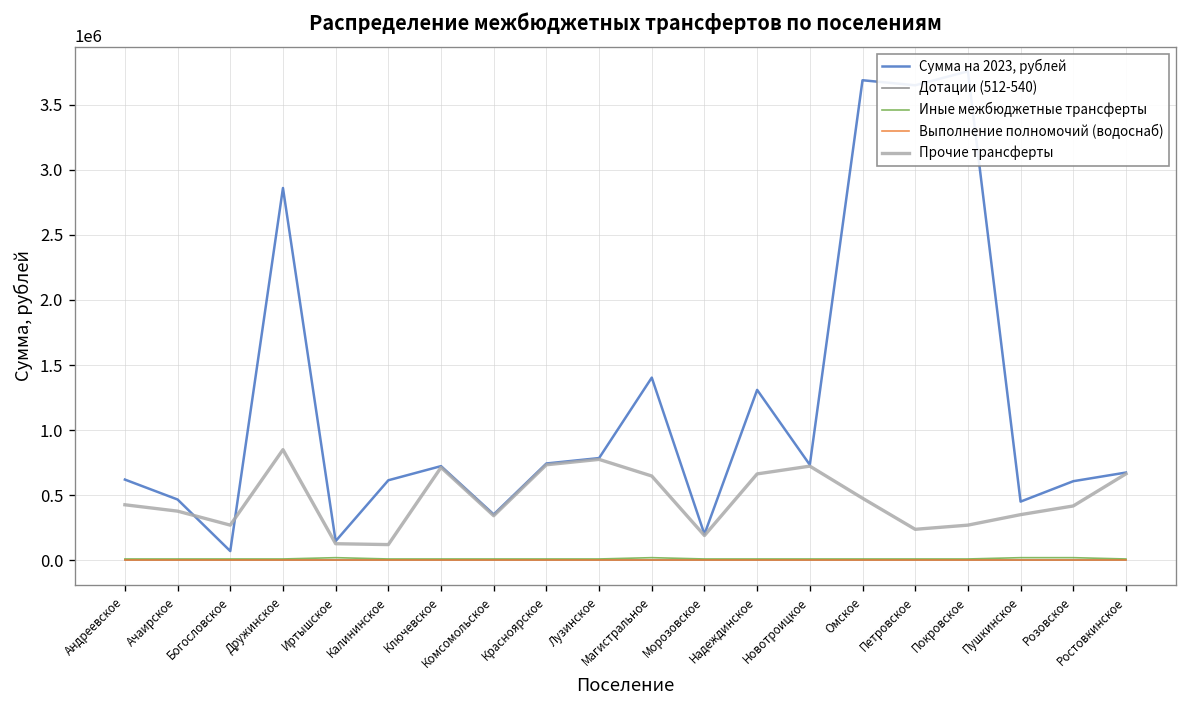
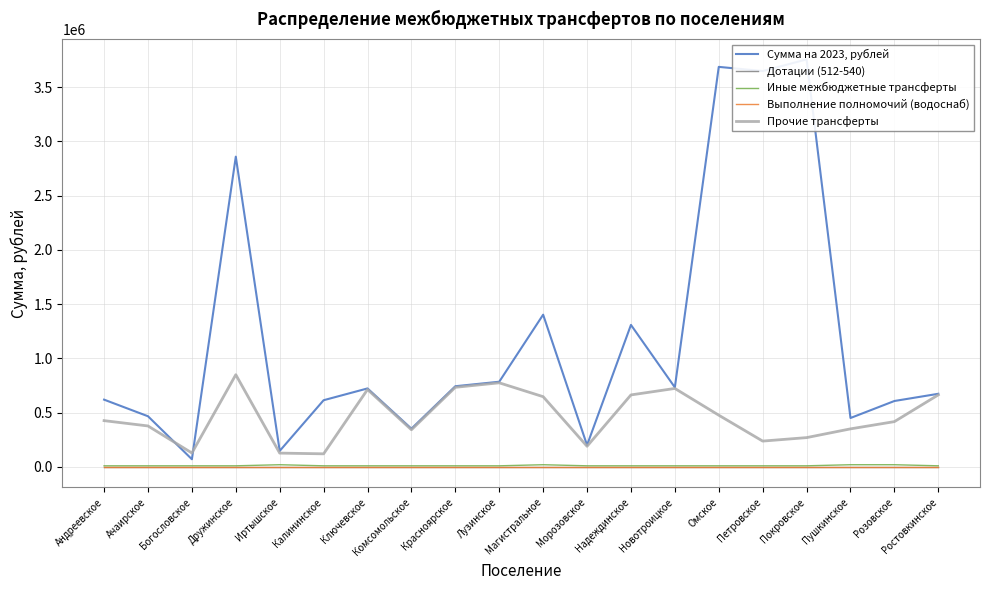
Прочие трансферты, Богословское: 270000 -> 130000
